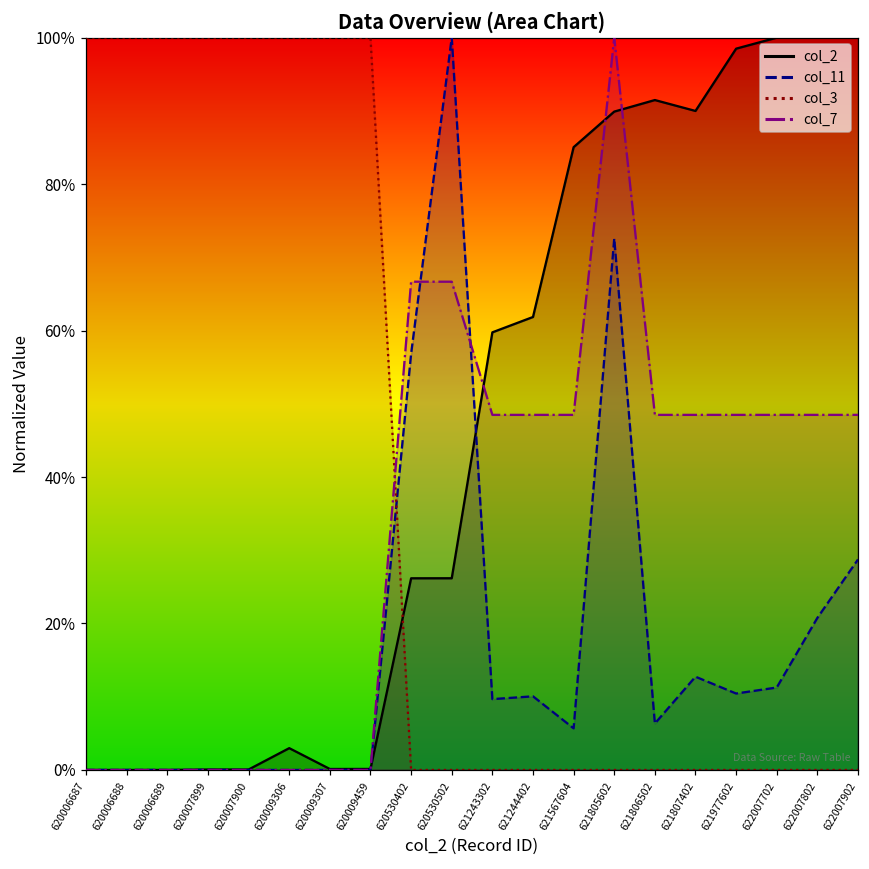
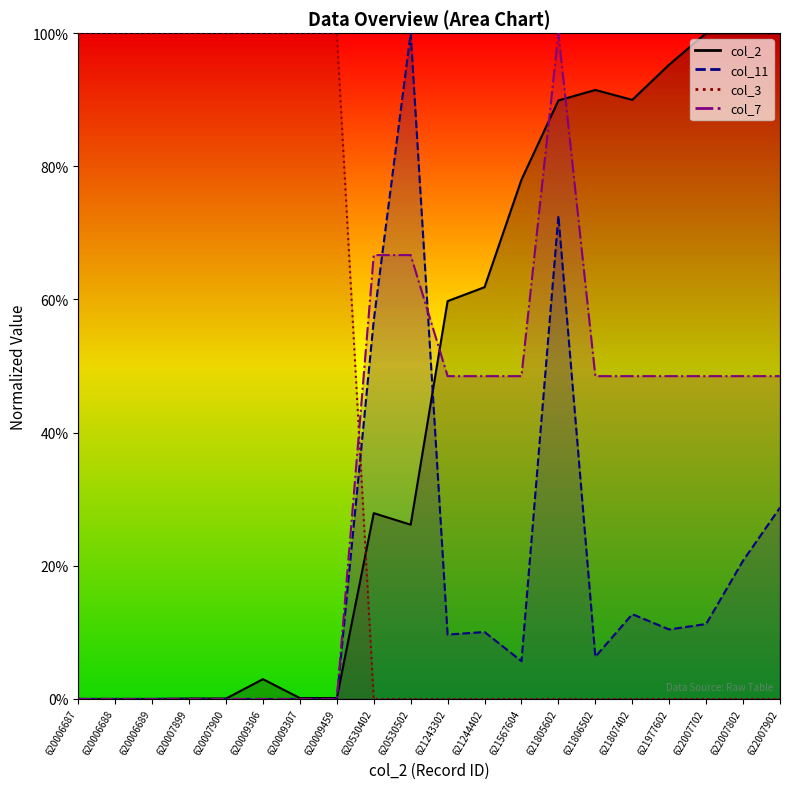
col_2, 620530402: 26% -> 28%
col_2, 621567604: 85% -> 78%
col_2, 621977602: 98% -> 95%
